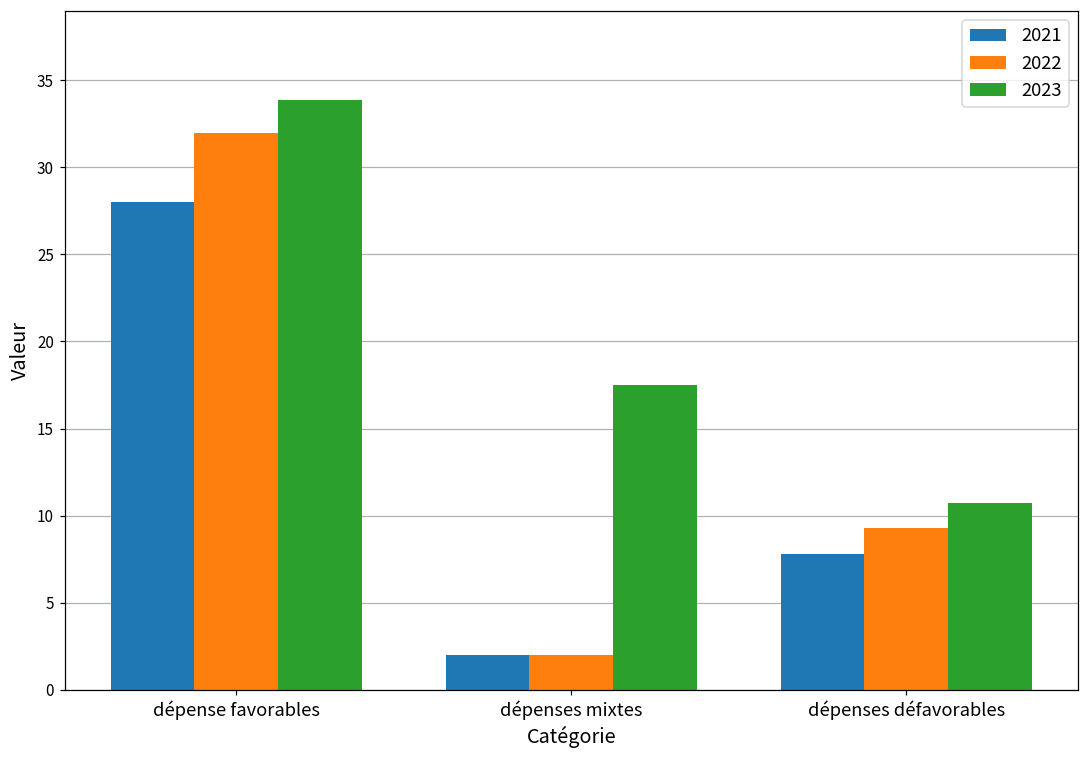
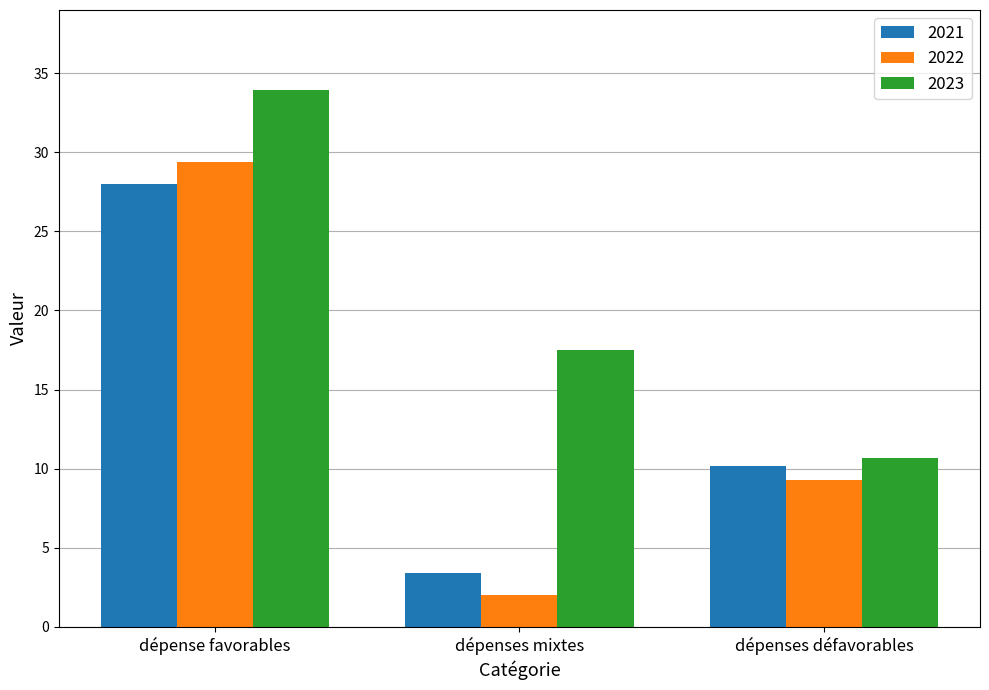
2022, dépense favorables: 32.0 -> 29.4
2021, dépenses mixtes: 2.0 -> 3.4
2021, dépenses défavorables: 7.8 -> 10.2
